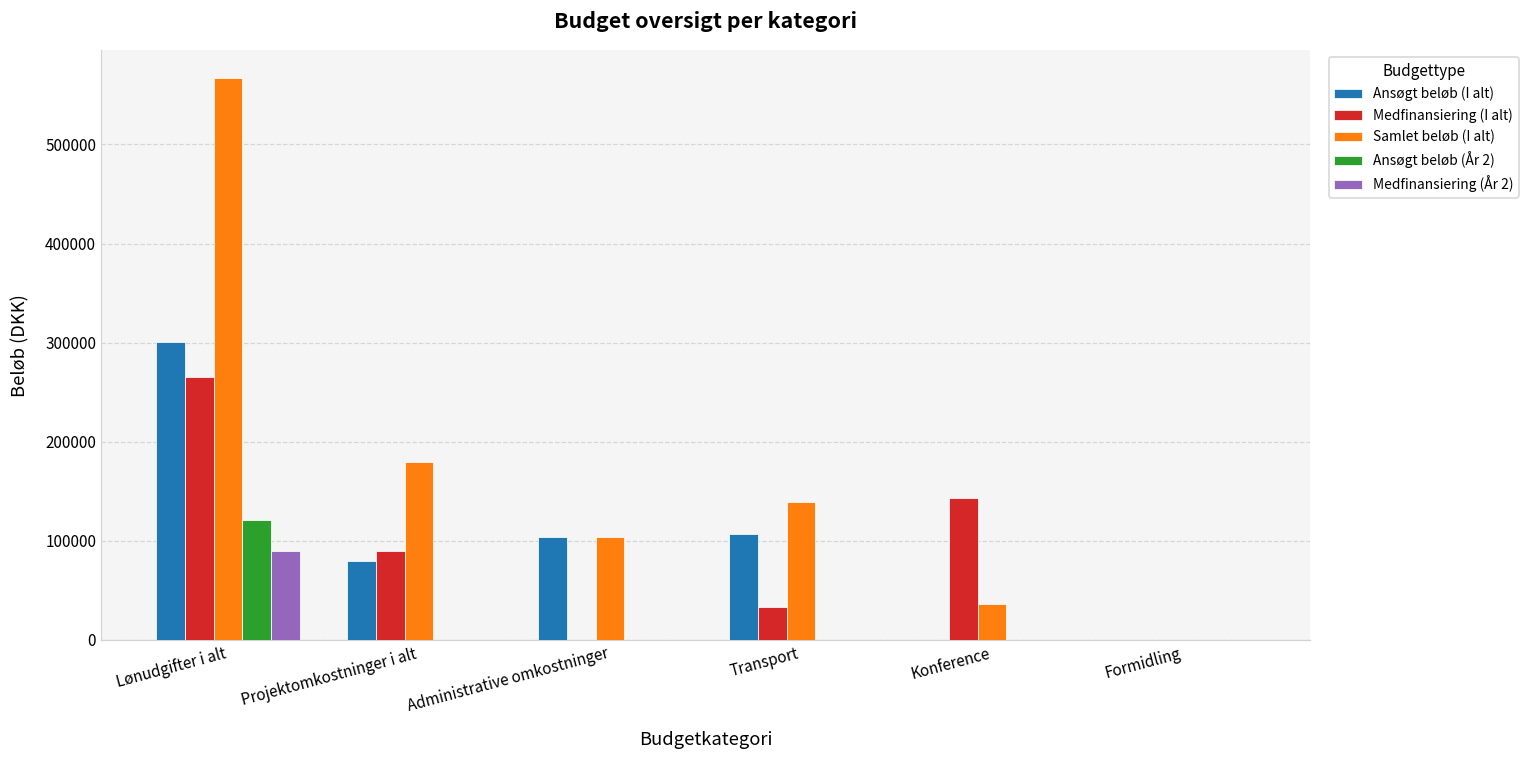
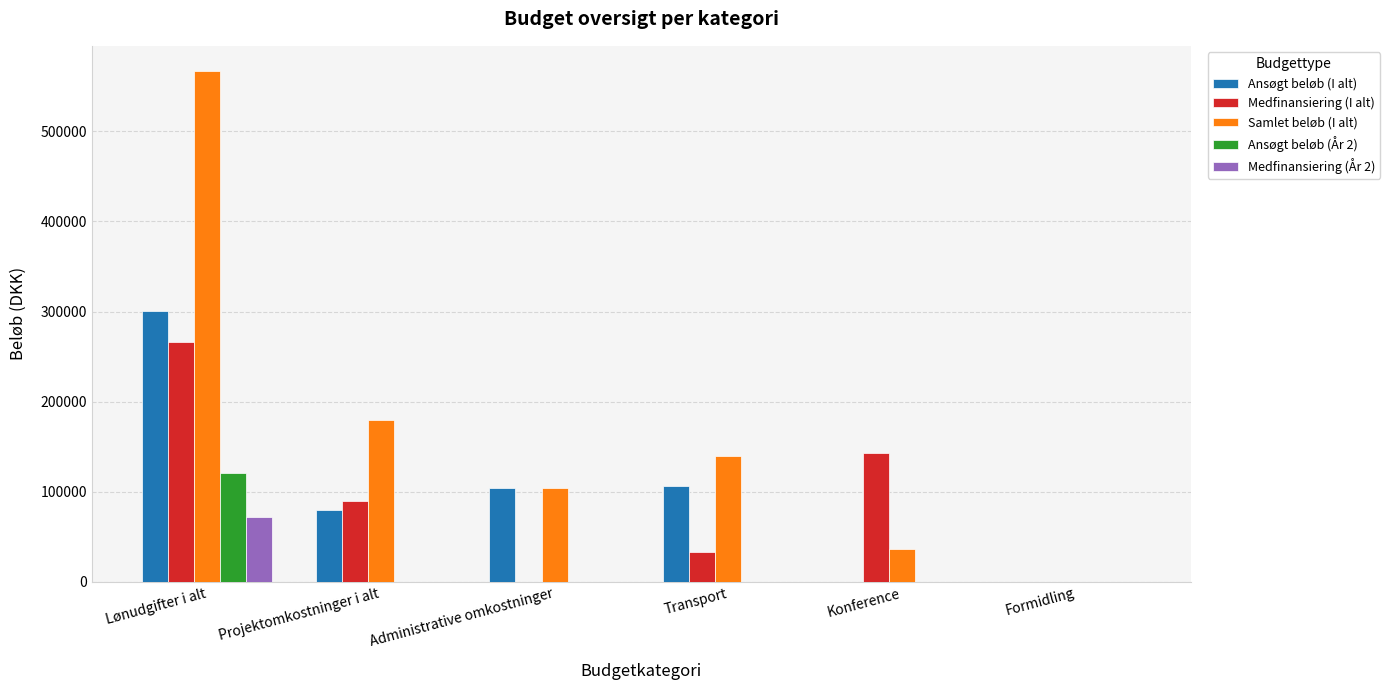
Medfinansiering (År 2), Lønudgifter i alt: 90000 -> 70000
